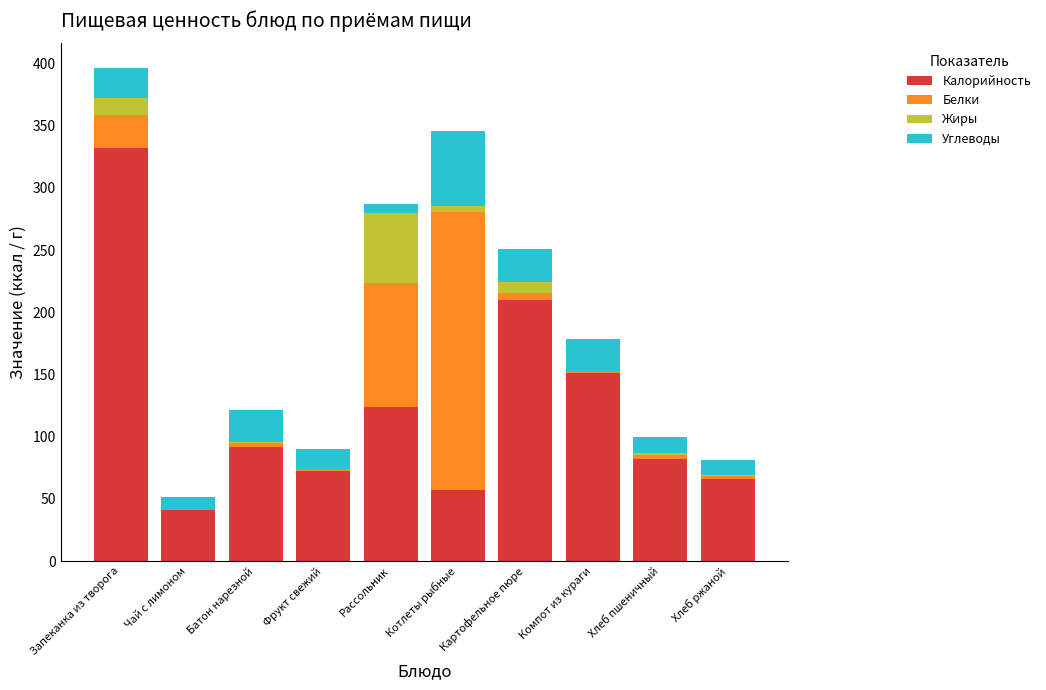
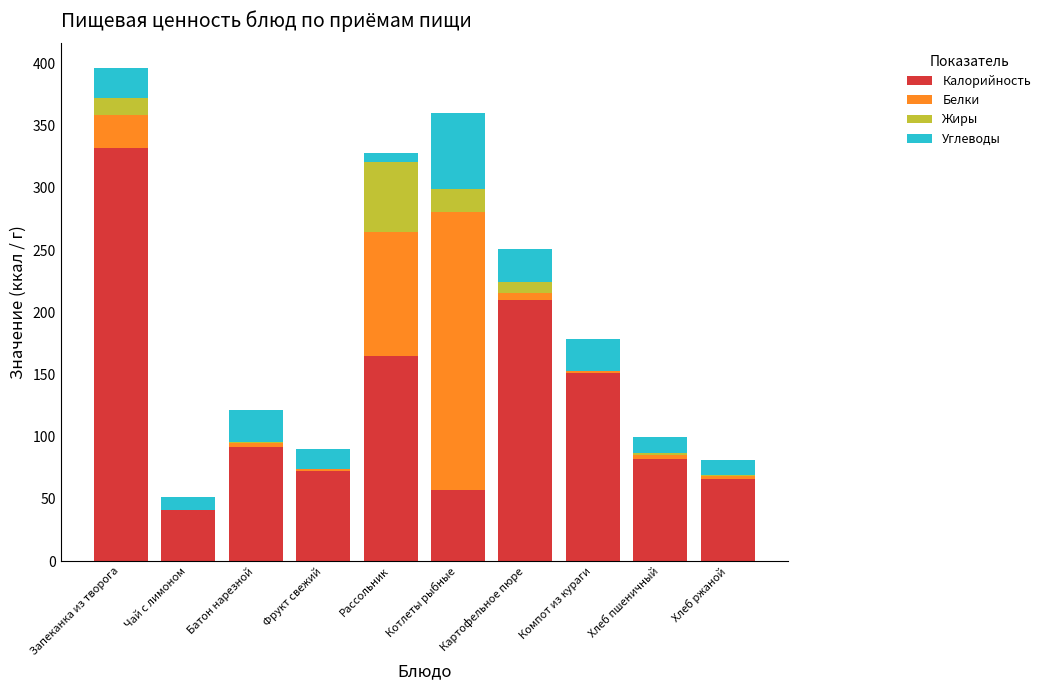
Калорийность, Рассольник: 124 -> 165
Жиры, Котлеты рыбные: 4 -> 18
